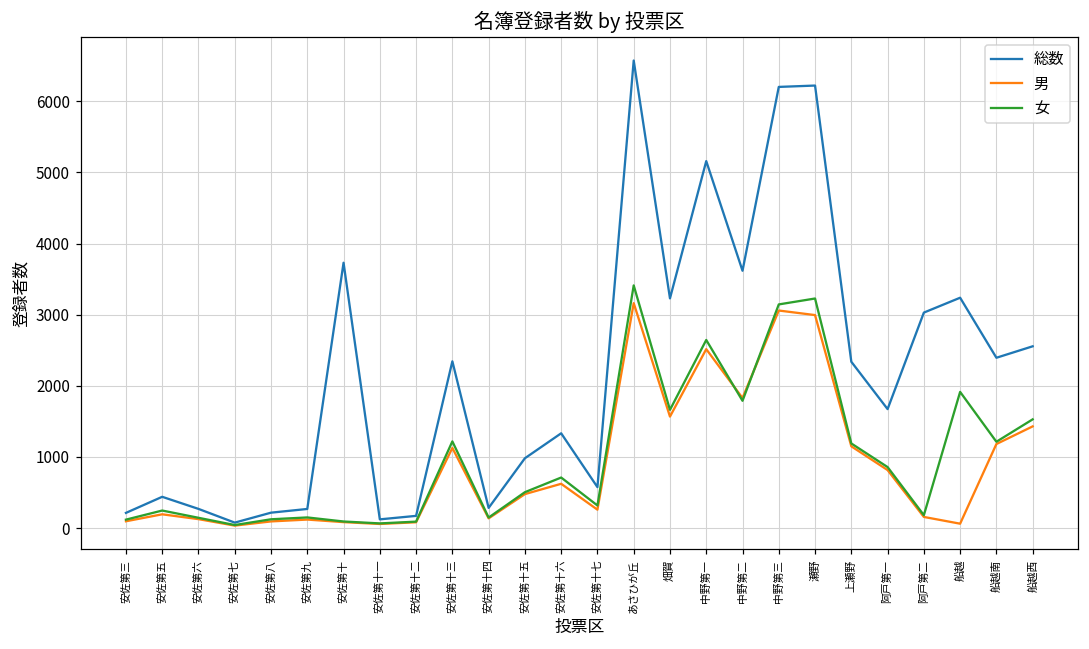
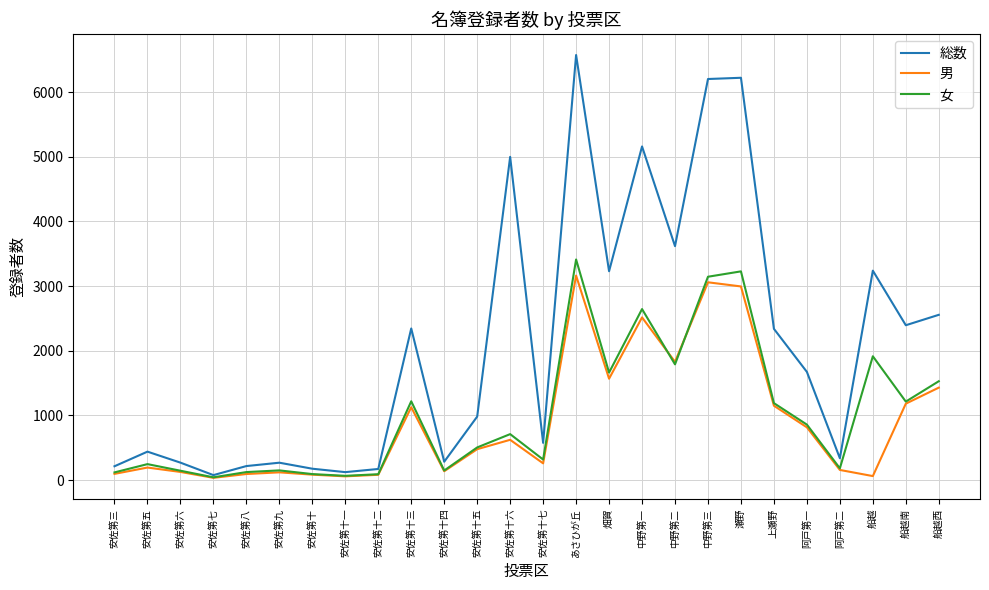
総数, 安佐第十: 3700 -> 200
総数, 安佐第十六: 1300 -> 5000
総数, 阿戸第二: 3000 -> 300
